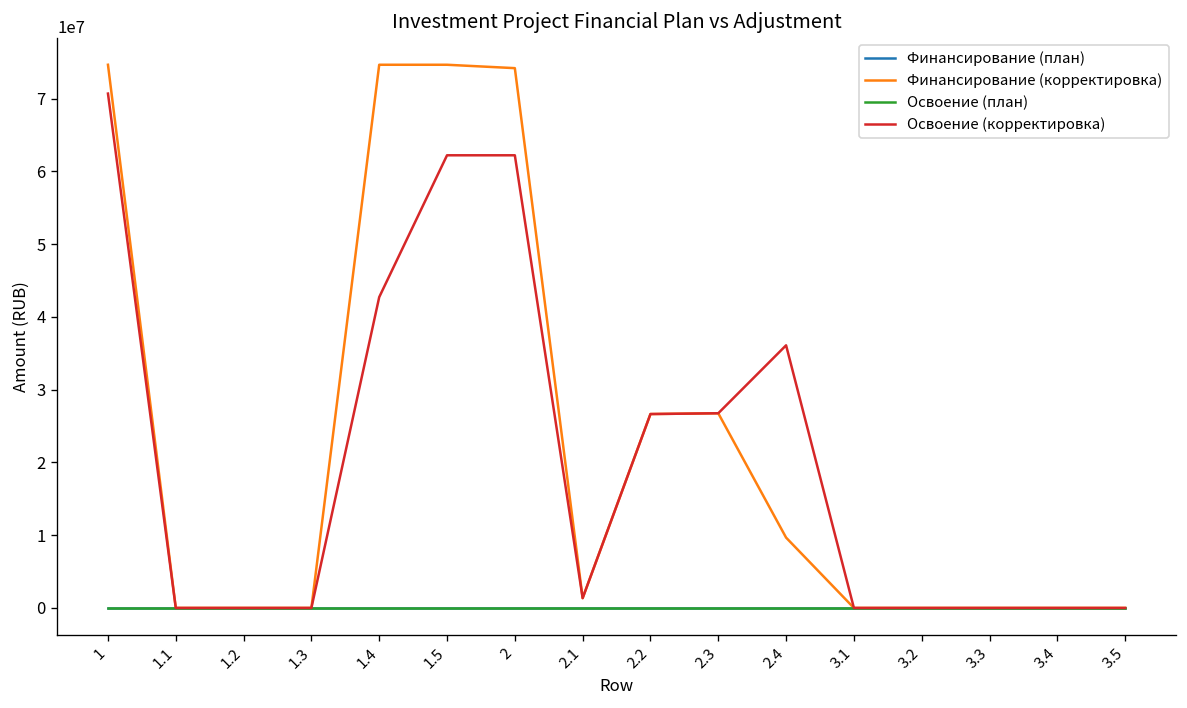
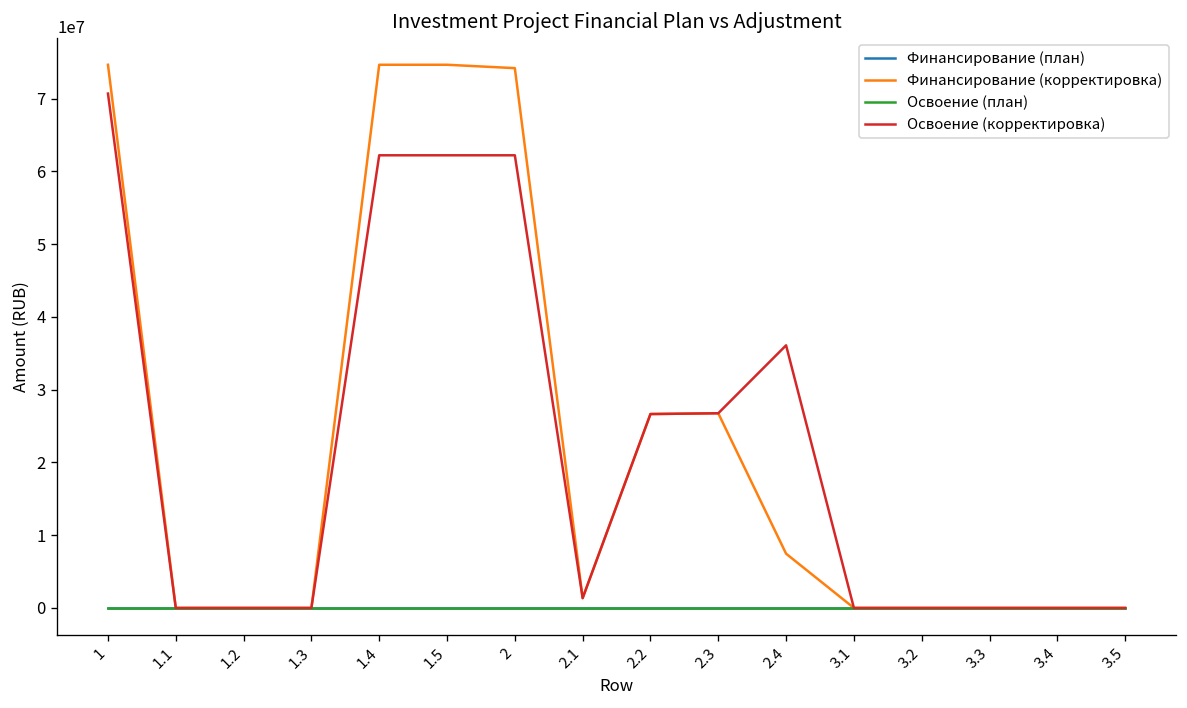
Освоение (корректировка), 1.4: 43000000 -> 62000000
Финансирование (корректировка), 2.4: 10000000 -> 7000000
